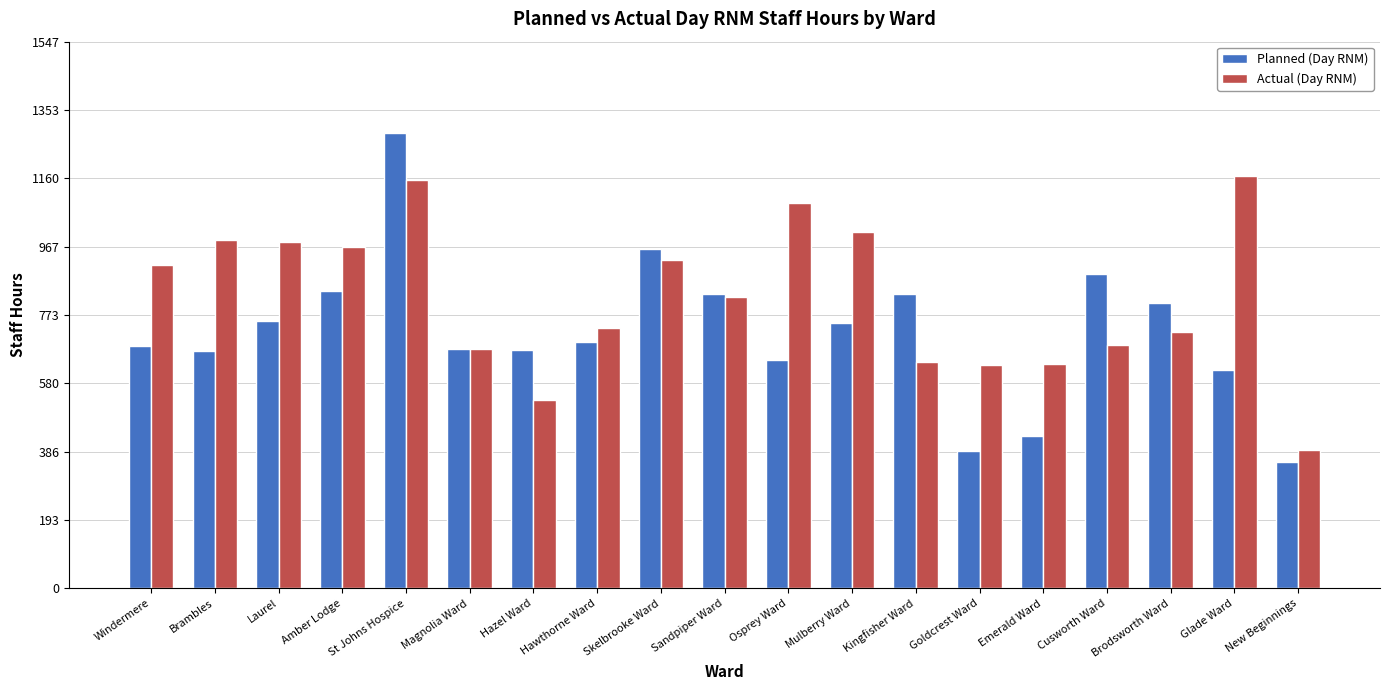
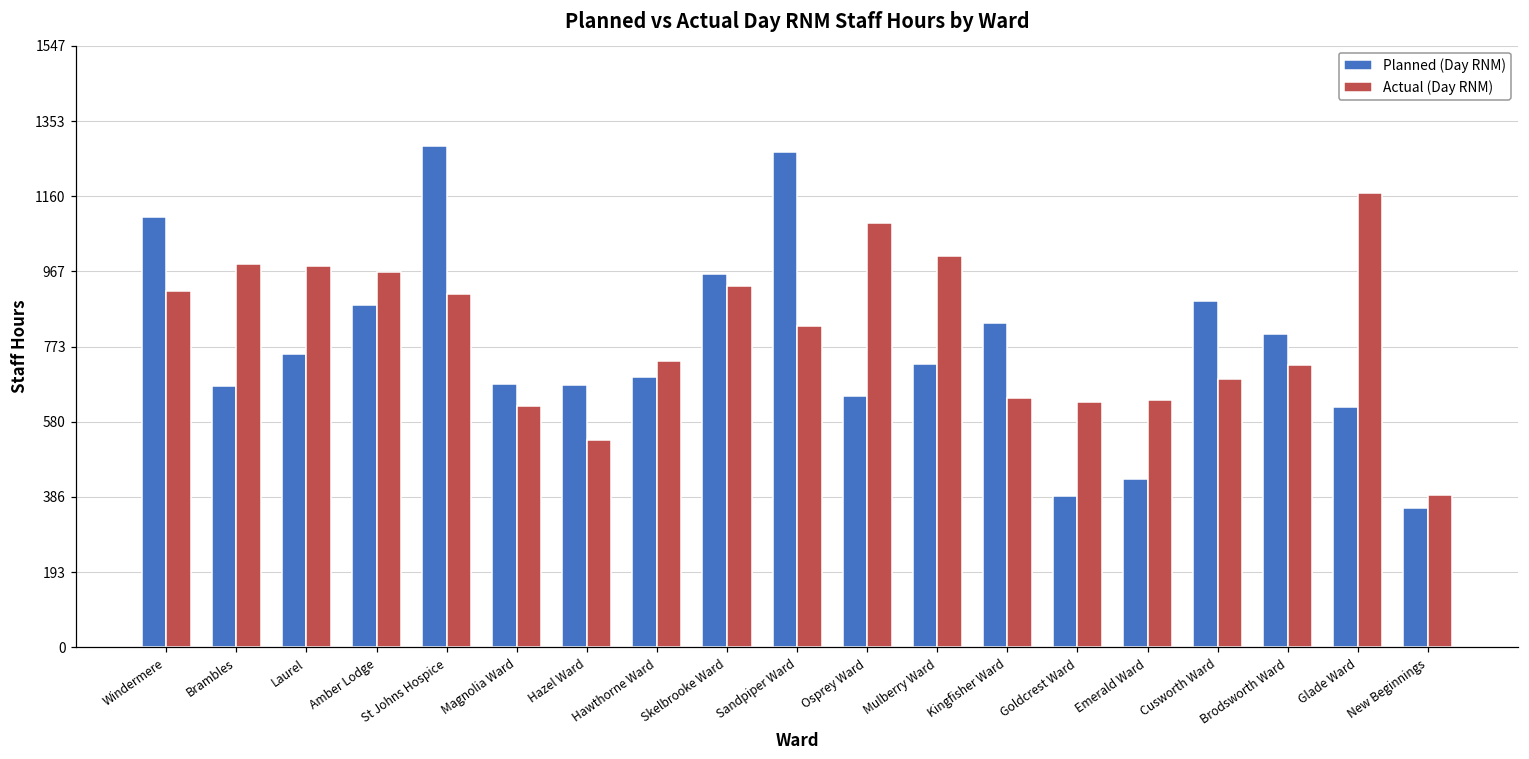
Planned (Day RNM), Windermere: 690 -> 1110
Planned (Day RNM), Amber Lodge: 840 -> 880
Actual (Day RNM), St Johns Hospice: 1160 -> 910
Actual (Day RNM), Magnolia Ward: 680 -> 620
Planned (Day RNM), Sandpiper Ward: 830 -> 1270
Planned (Day RNM), Mulberry Ward: 750 -> 730
